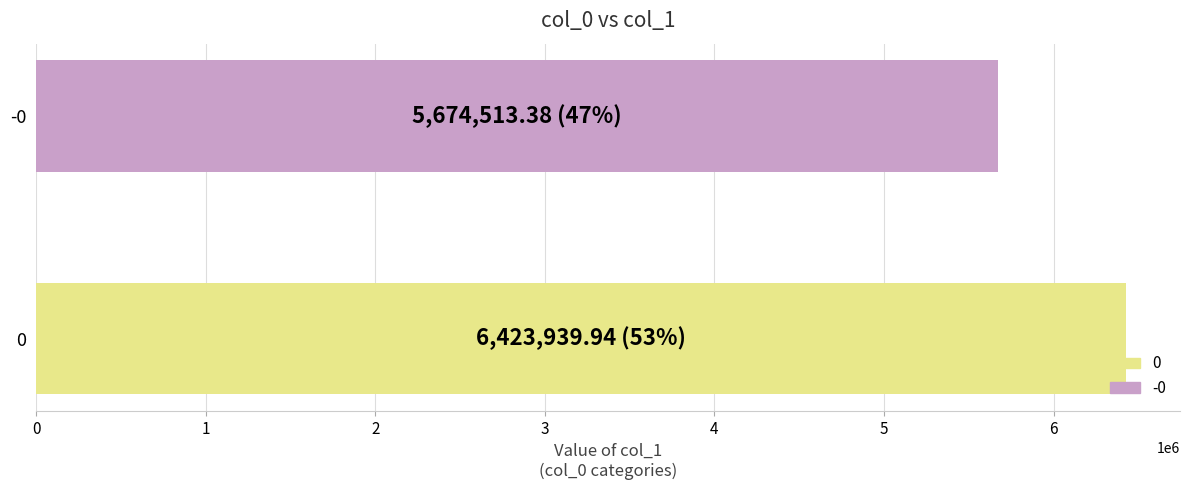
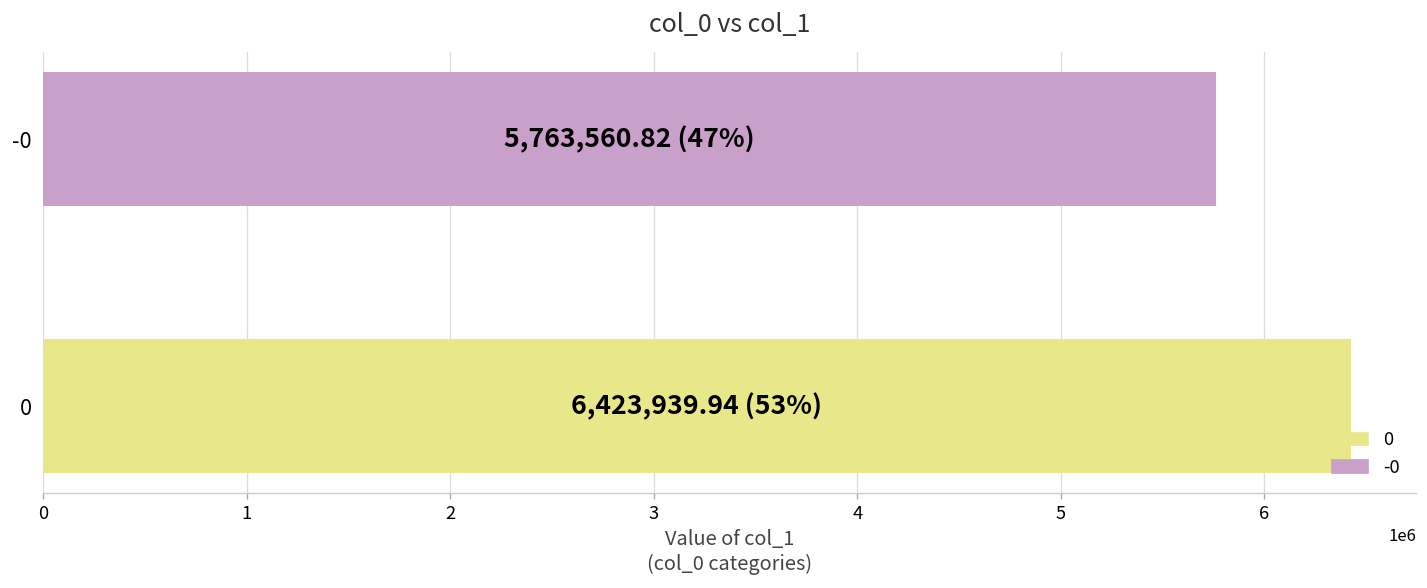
-0: 5,674,513.38 -> 5,763,560.82
